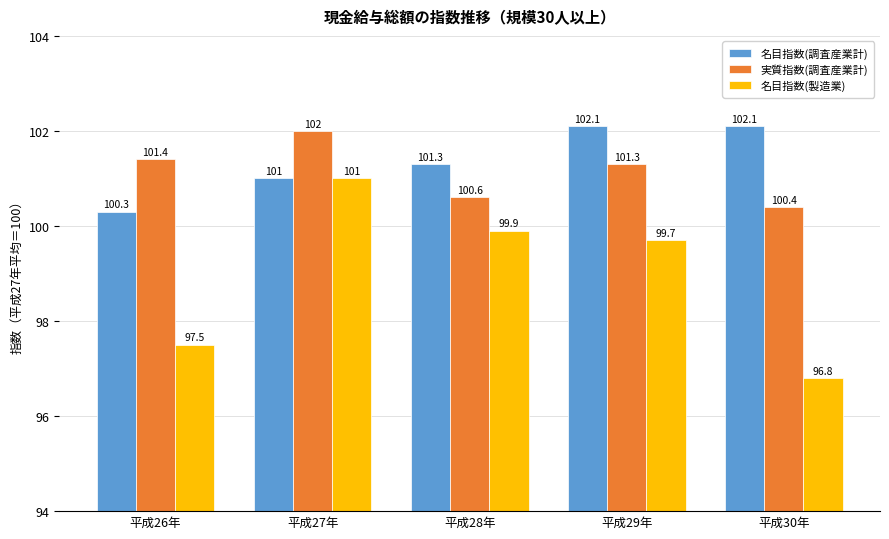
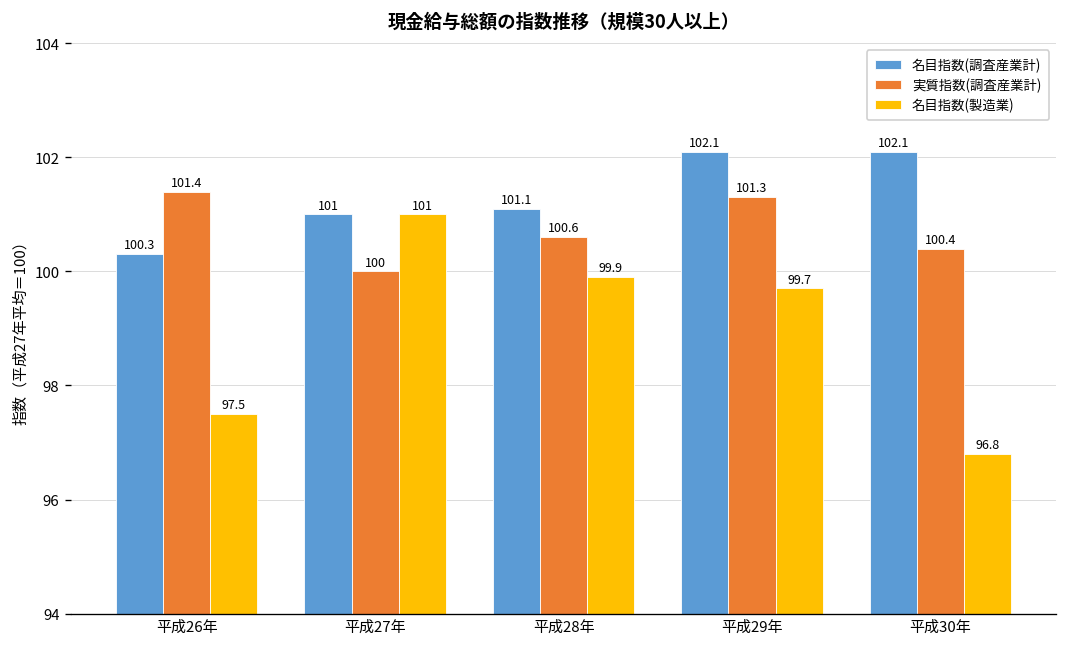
実質指数(調査産業計), 平成27年: 102 -> 100
名目指数(調査産業計), 平成28年: 101.3 -> 101.1
